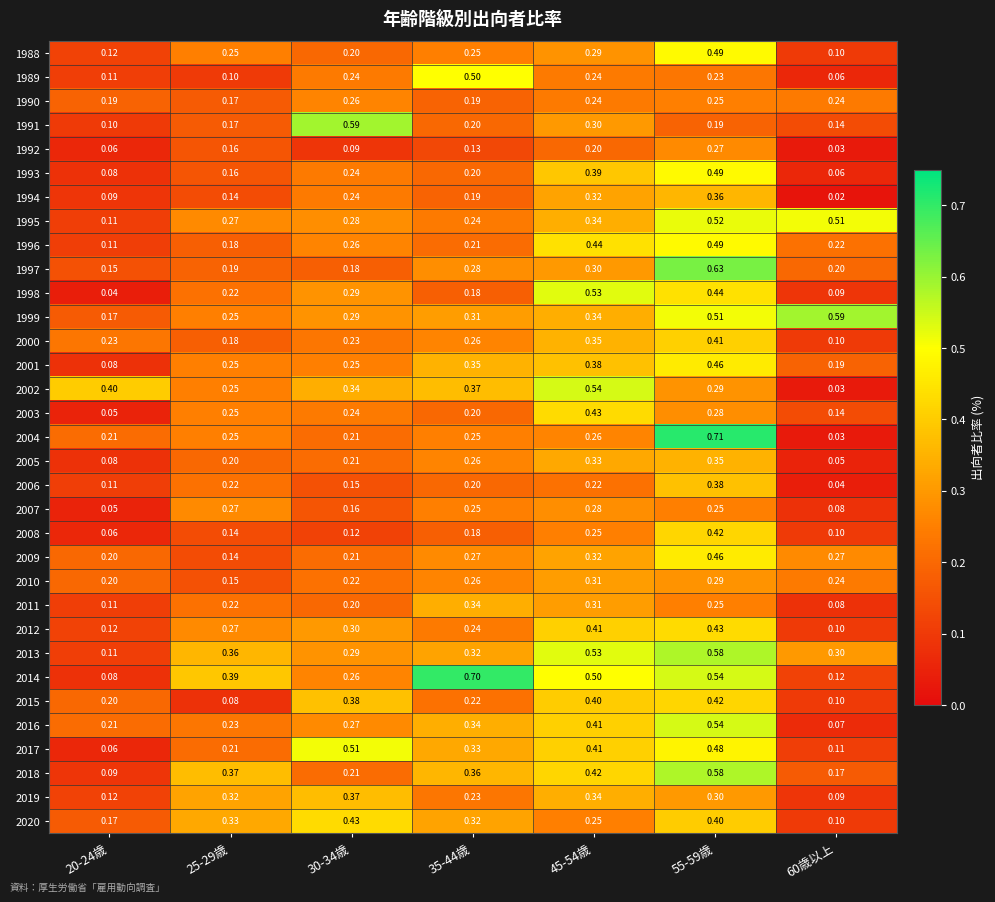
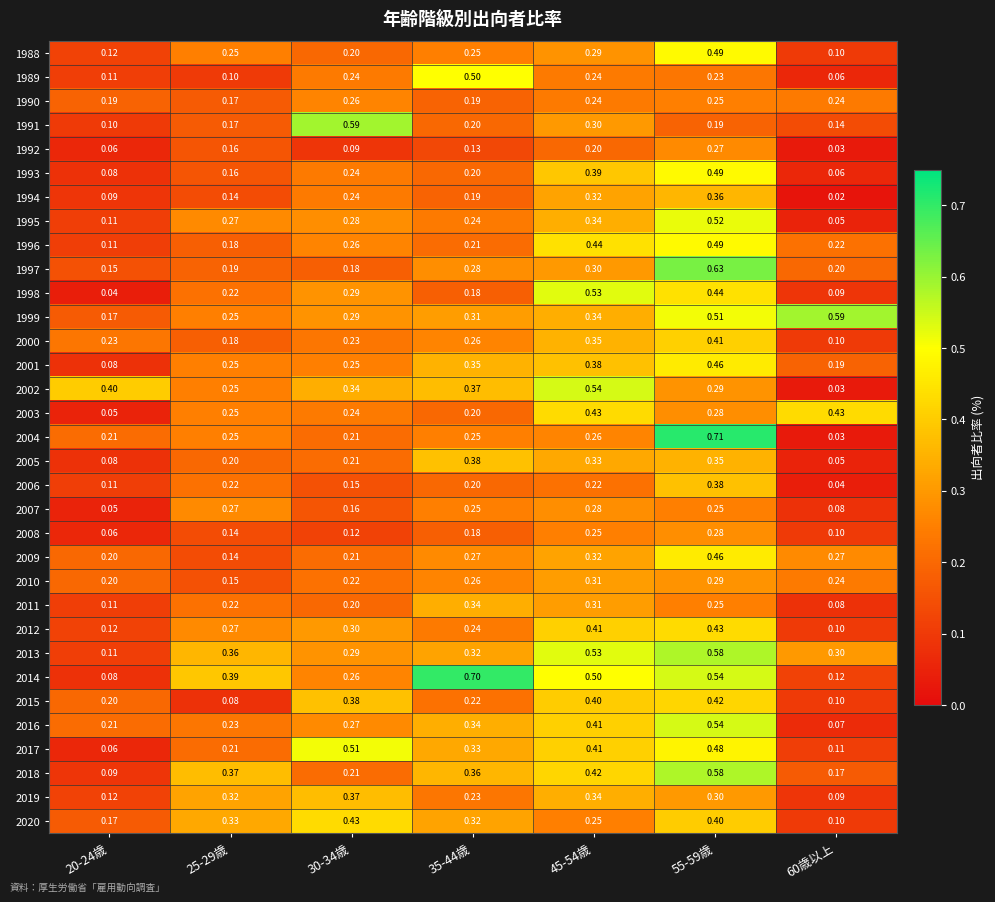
1995, 60歳以上: 0.51 -> 0.05
2003, 60歳以上: 0.14 -> 0.43
2005, 35-44歳: 0.26 -> 0.38
2008, 55-59歳: 0.42 -> 0.28
